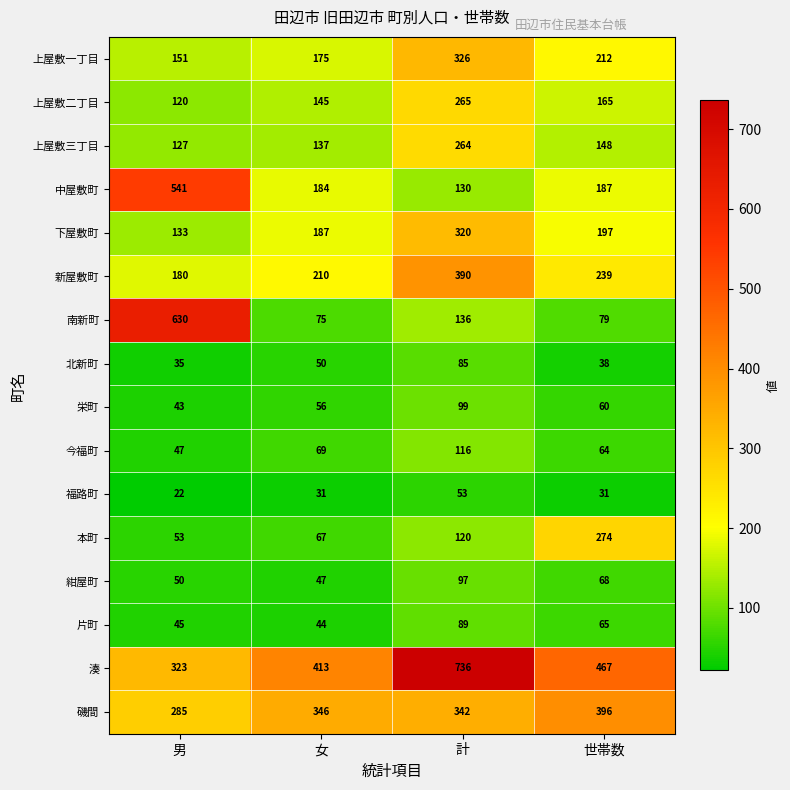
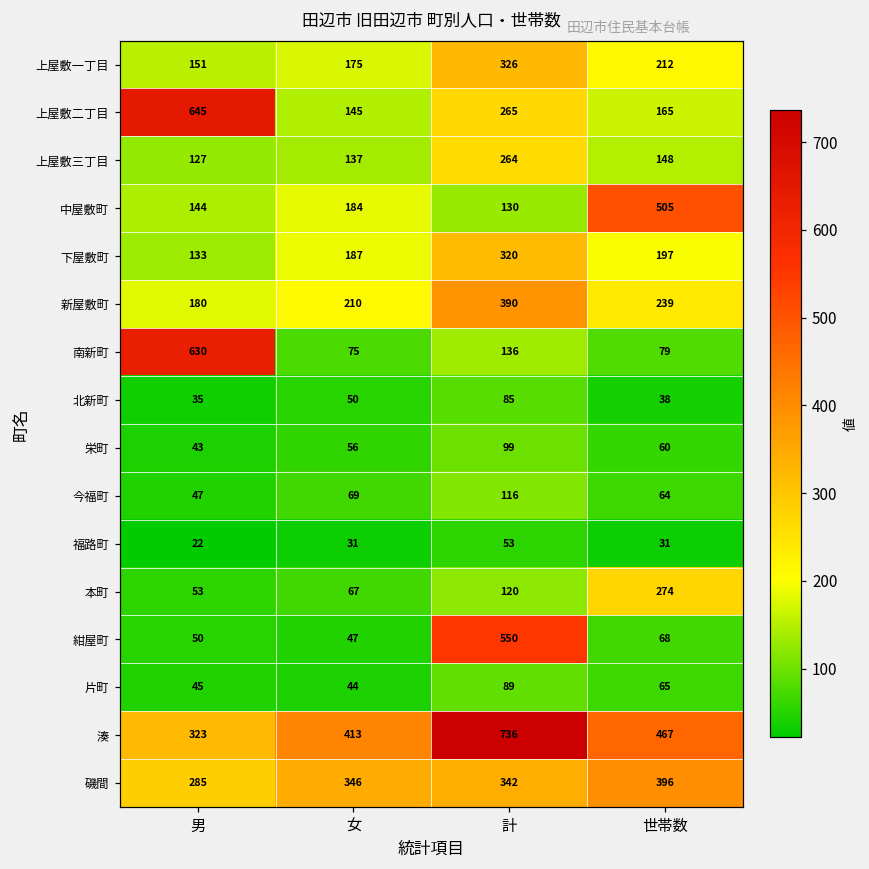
上屋敷二丁目, 男: 120 -> 645
中屋敷町, 男: 541 -> 144
中屋敷町, 世帯数: 187 -> 505
紺屋町, 計: 97 -> 550
